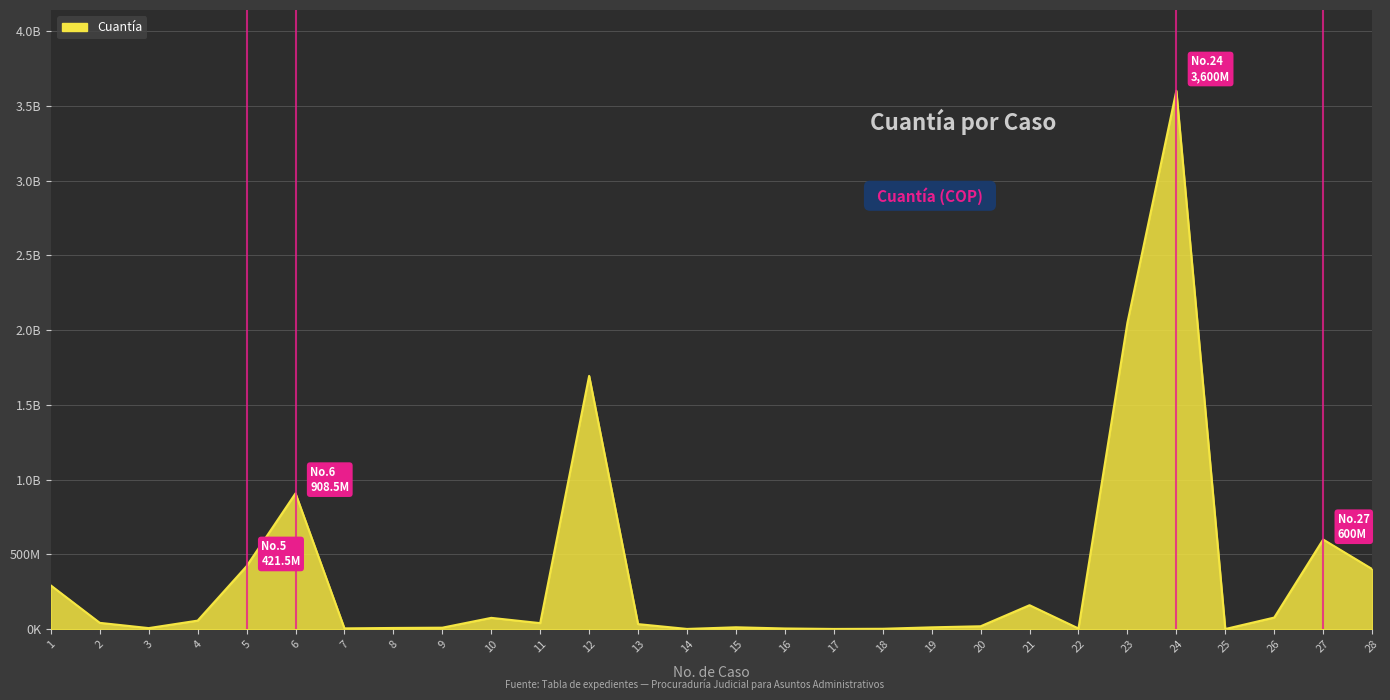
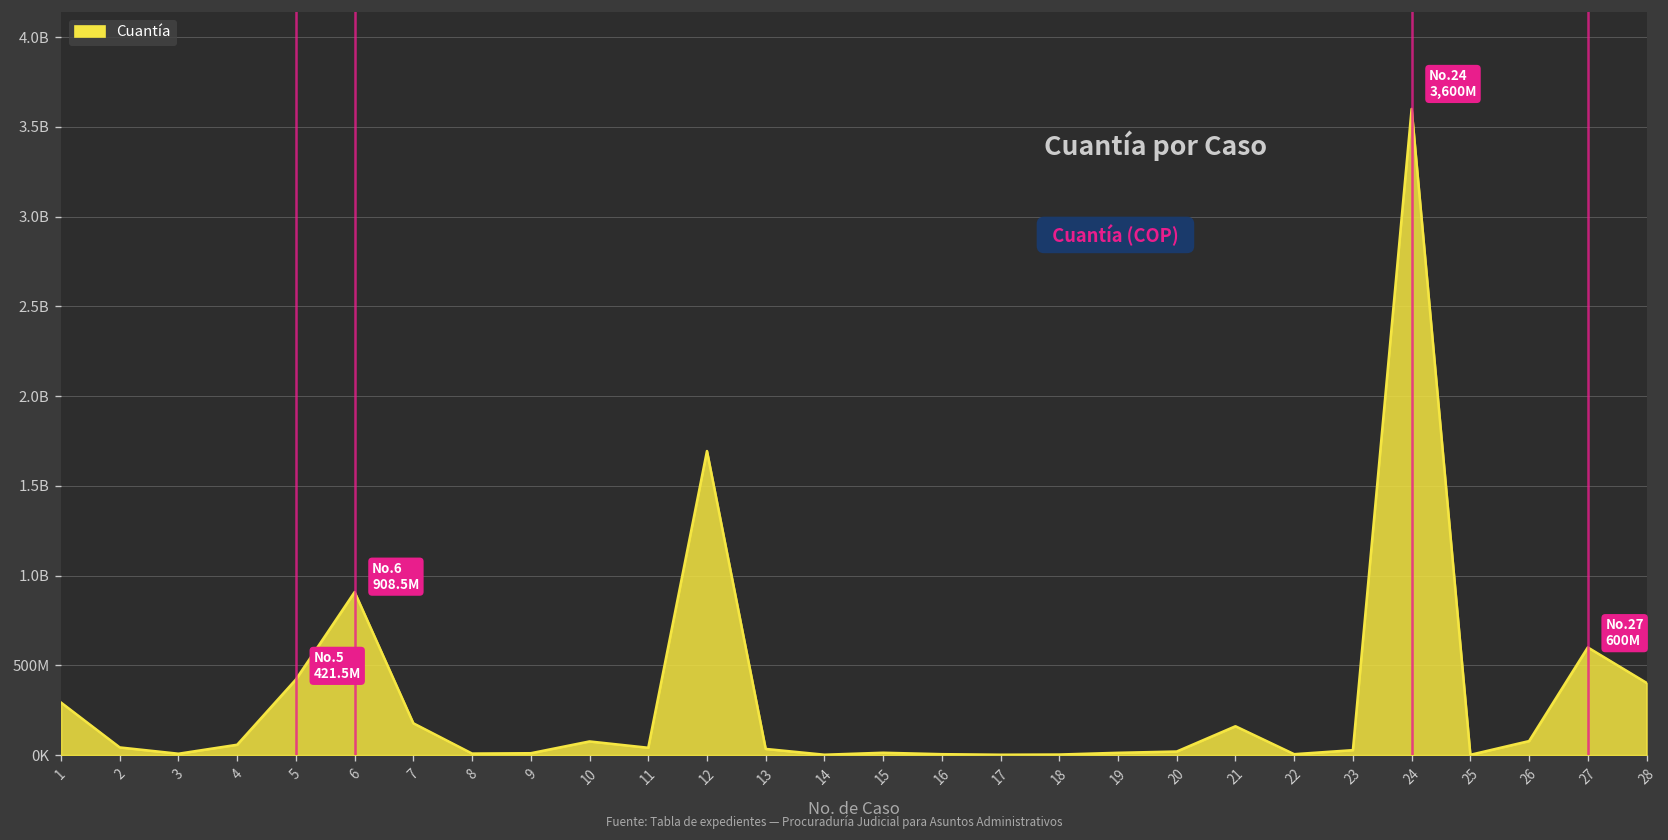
7: 10000000 -> 180000000
23: 2050000000 -> 30000000
